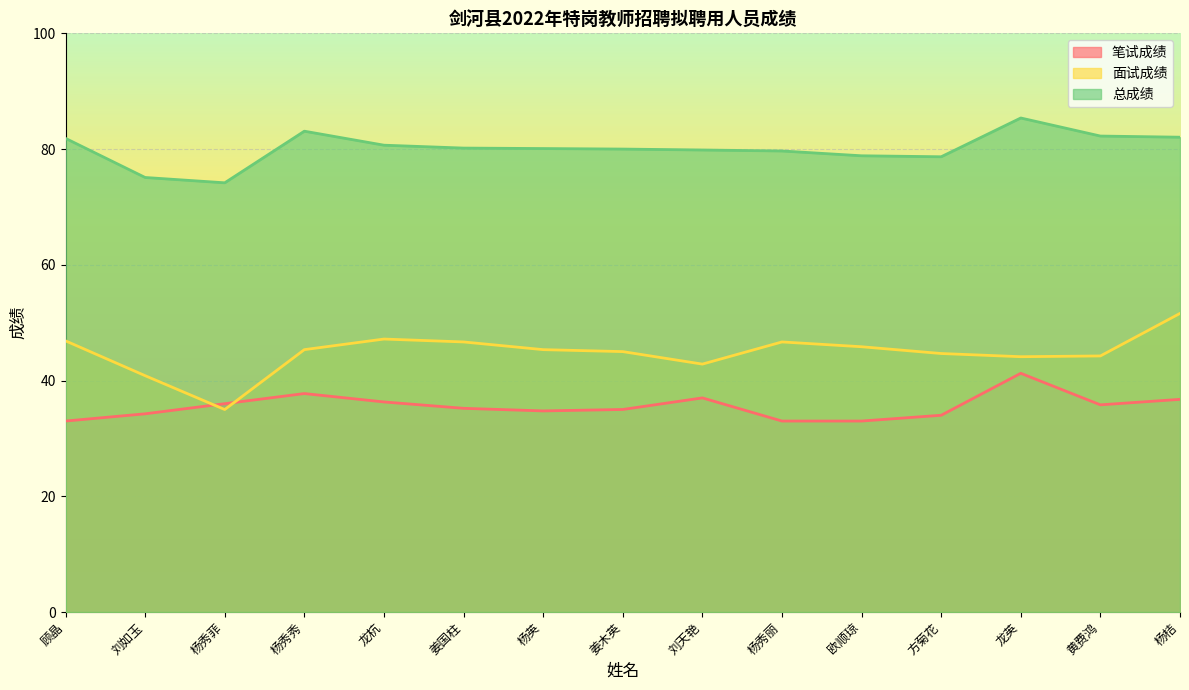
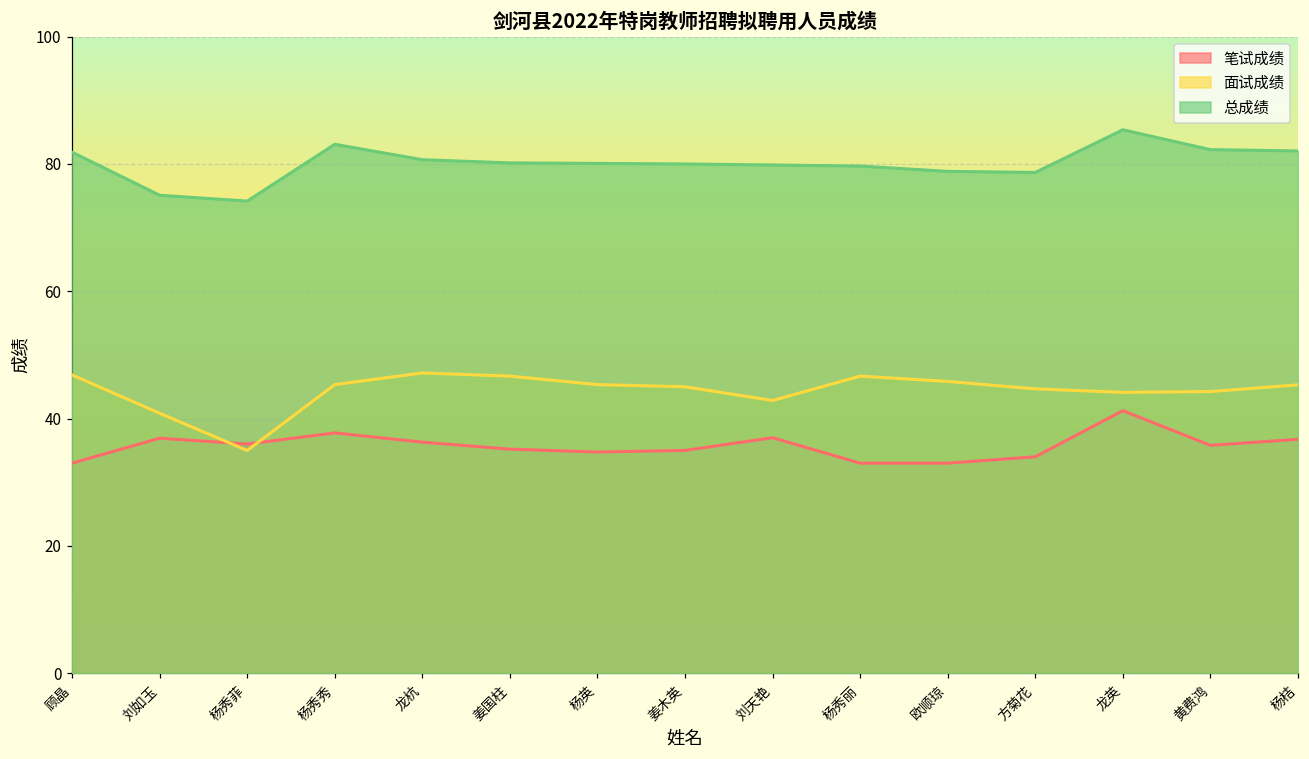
笔试成绩, 刘如玉: 34 -> 37
面试成绩, 杨桔: 52 -> 45
